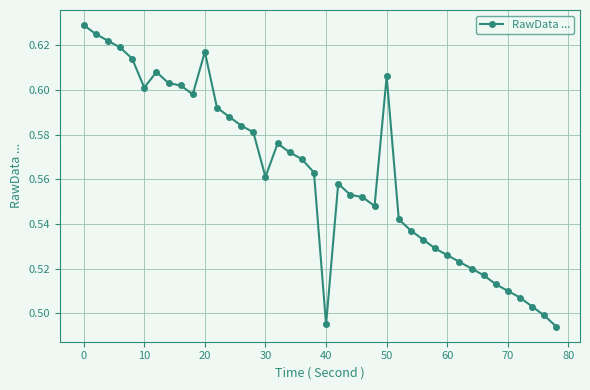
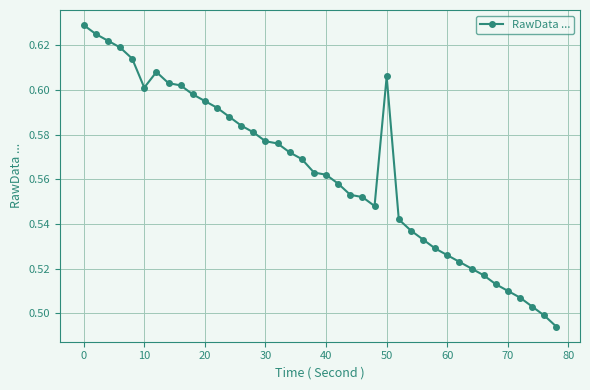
20: 0.617 -> 0.595
30: 0.561 -> 0.577
40: 0.495 -> 0.562
